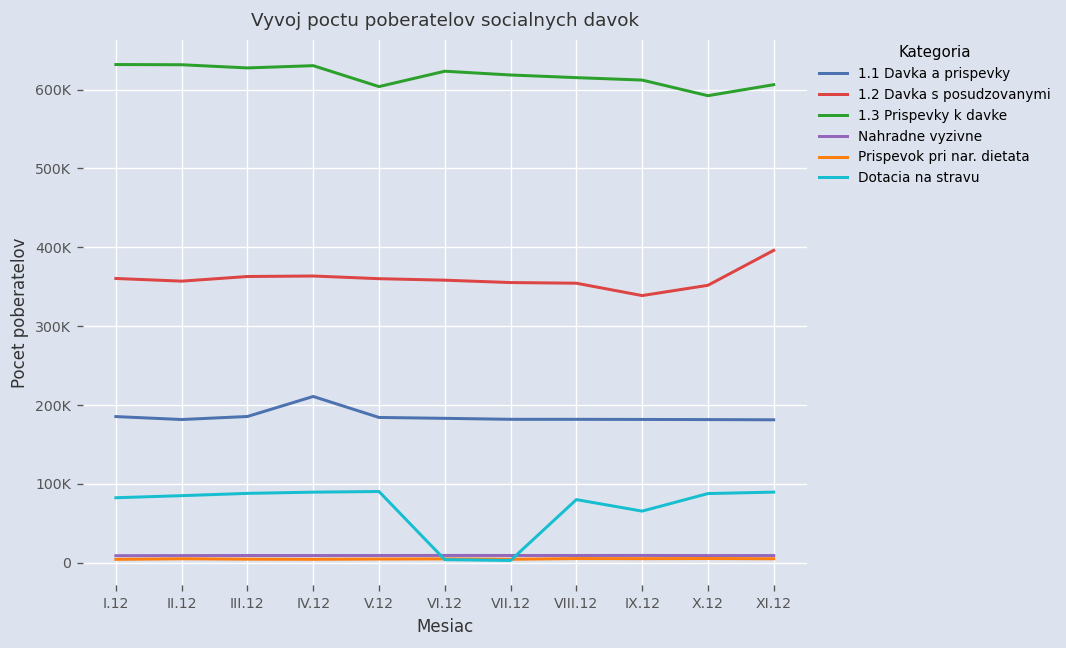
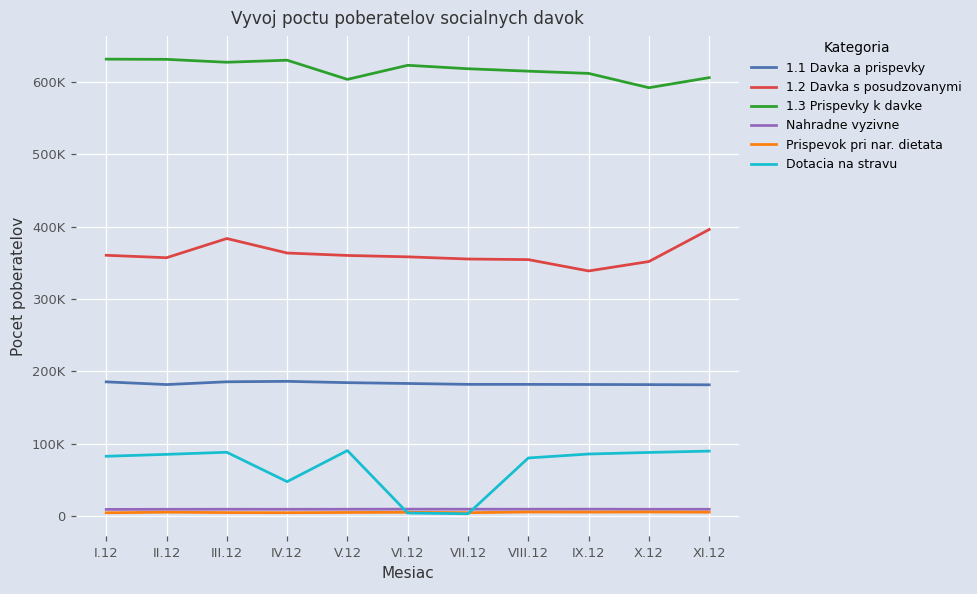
1.2 Davka s posudzovanymi, III.12: 360000 -> 380000
1.1 Davka a prispevky, IV.12: 210000 -> 190000
Dotacia na stravu, IV.12: 90000 -> 50000
Dotacia na stravu, IX.12: 70000 -> 90000
